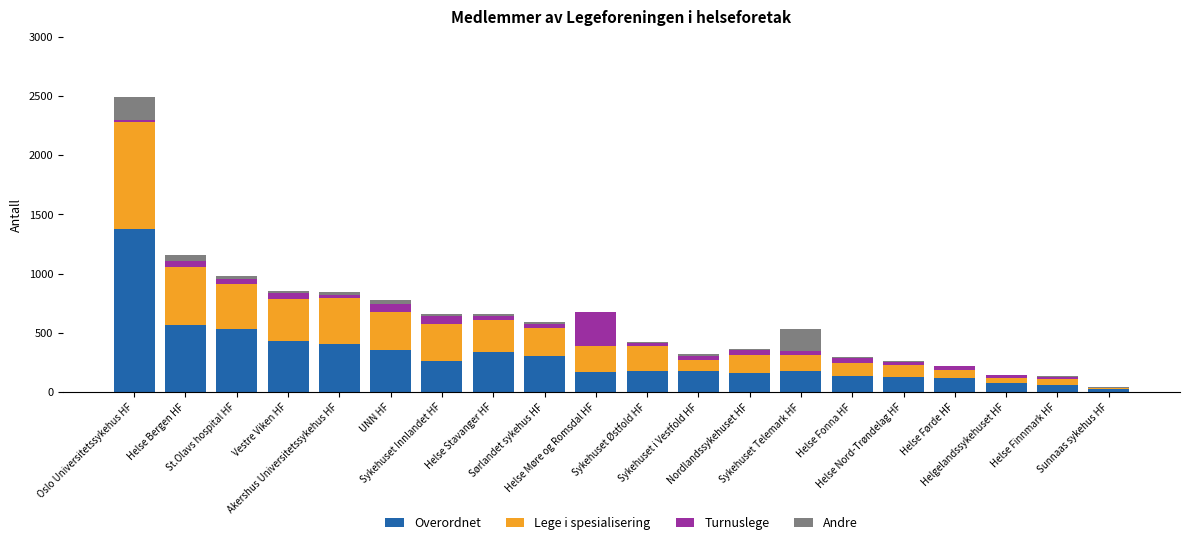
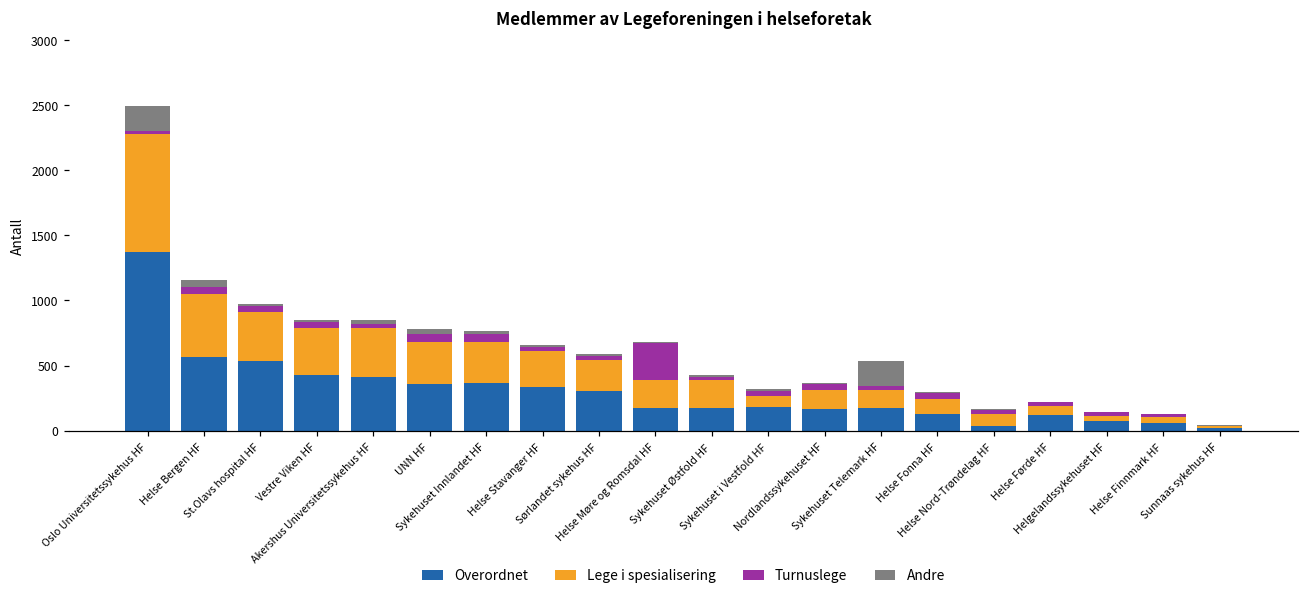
Overordnet, Sykehuset Innlandet HF: 260 -> 370
Overordnet, Helse Nord-Trøndelag HF: 130 -> 30
